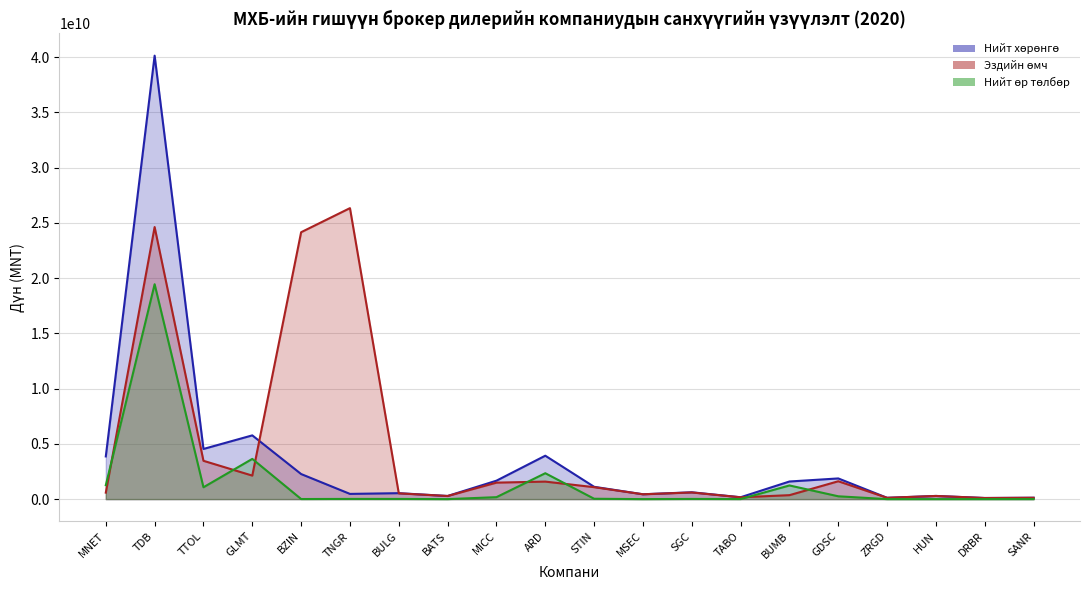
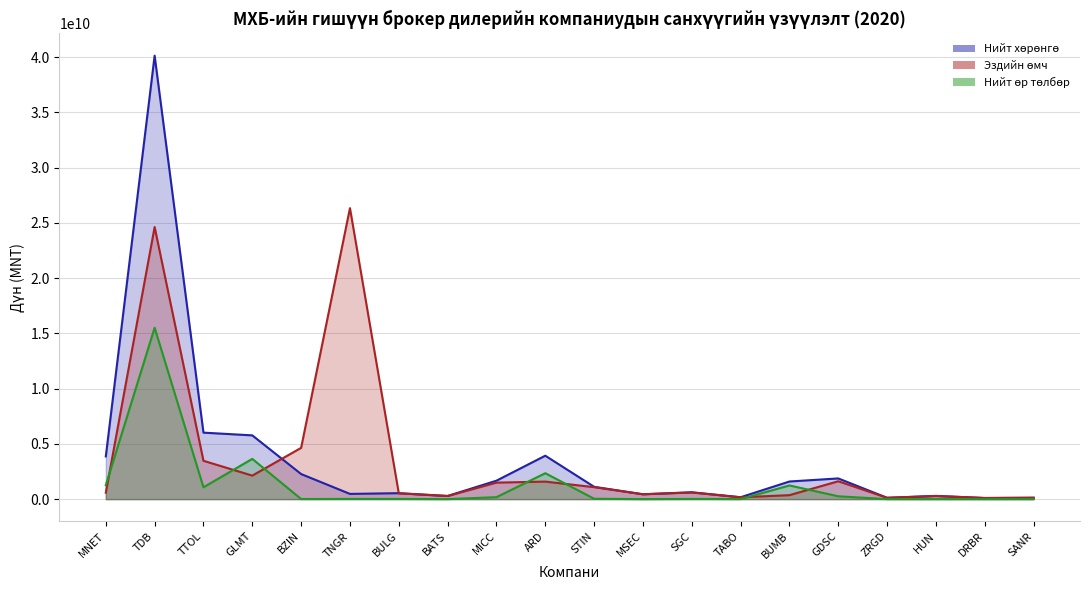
Нийт өр төлбөр, TDB: 19400000000 -> 15500000000
Нийт хөрөнгө, TTOL: 4500000000 -> 6000000000
Эздийн өмч, BZIN: 24100000000 -> 4600000000
